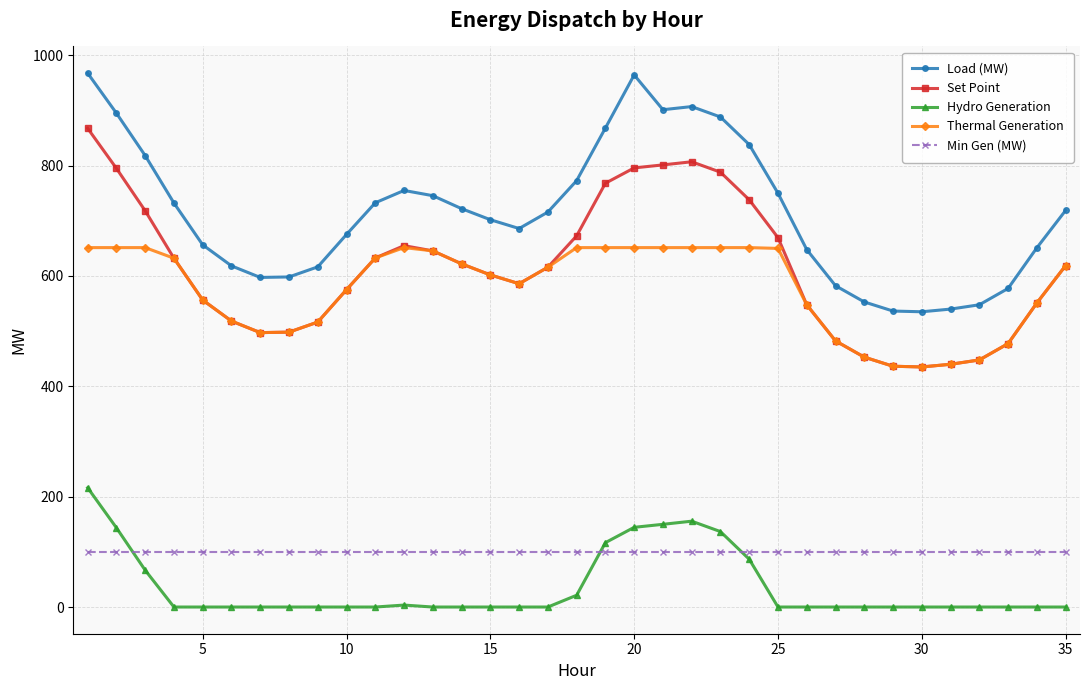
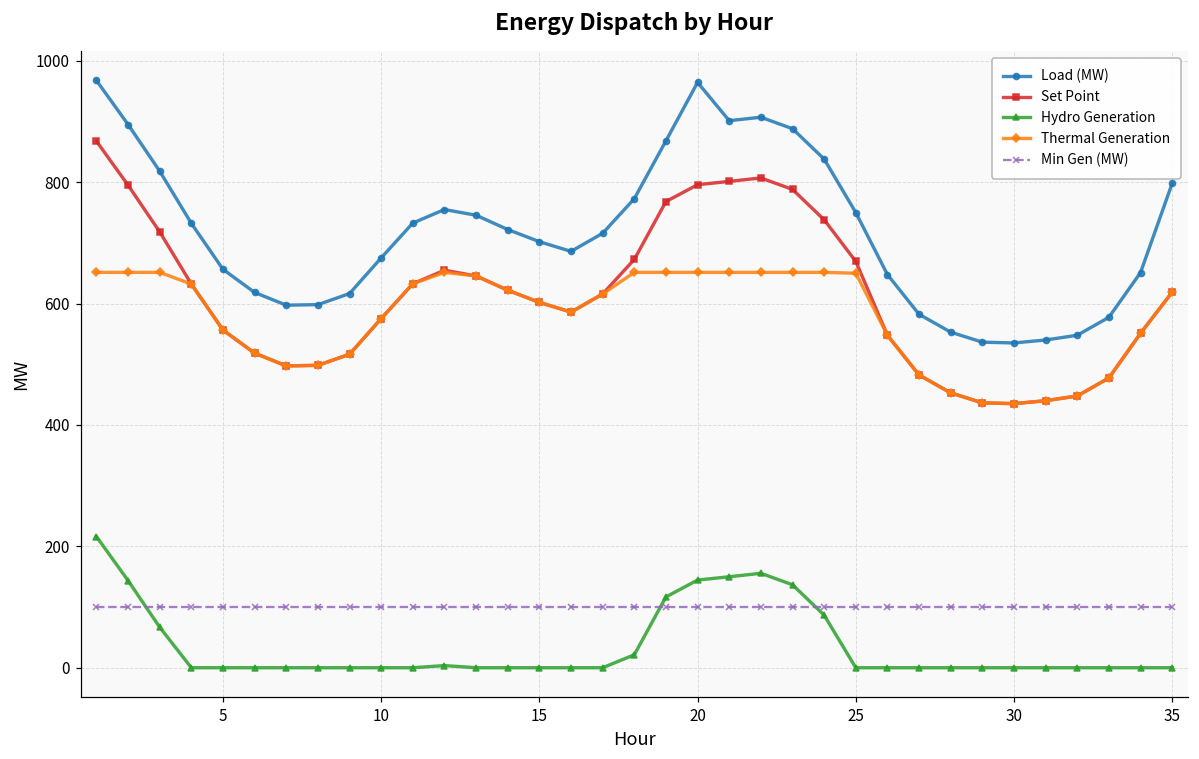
Load (MW), 35: 720 -> 800
